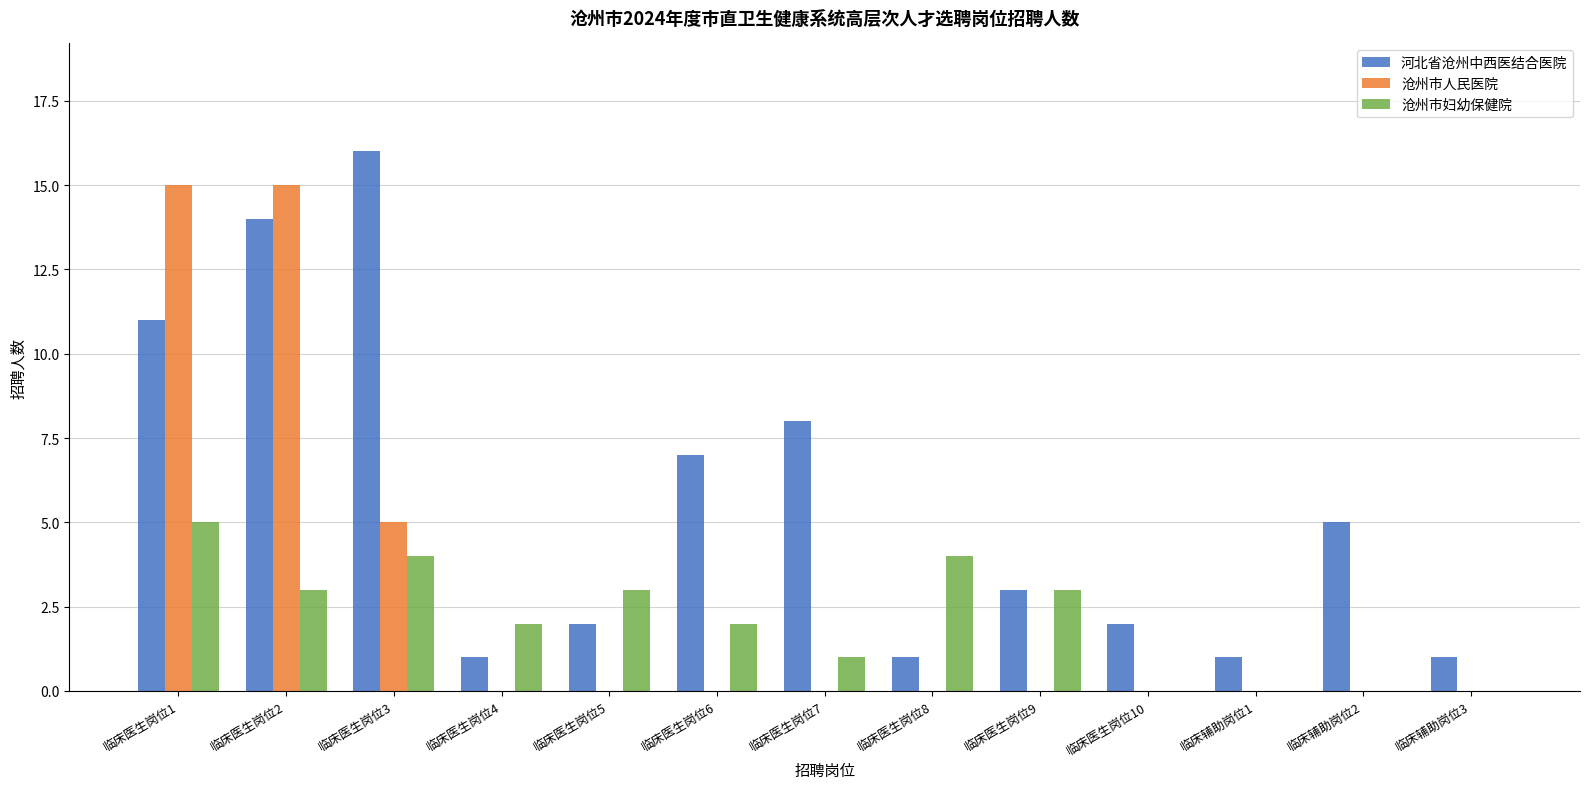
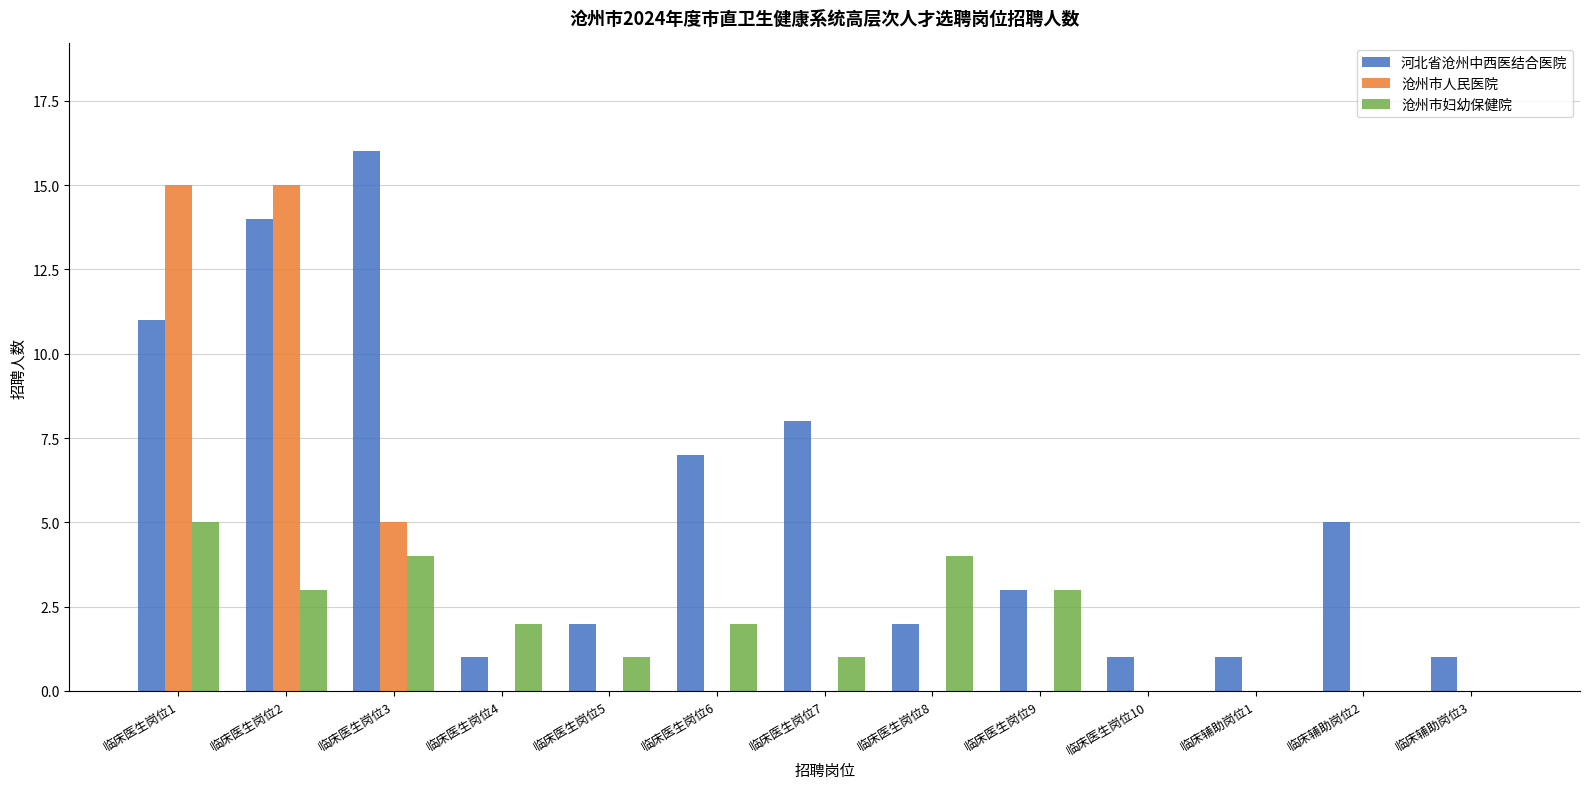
沧州市妇幼保健院, 临床医生岗位5: 3 -> 1
河北省沧州中西医结合医院, 临床医生岗位8: 1 -> 2
河北省沧州中西医结合医院, 临床医生岗位10: 2 -> 1
